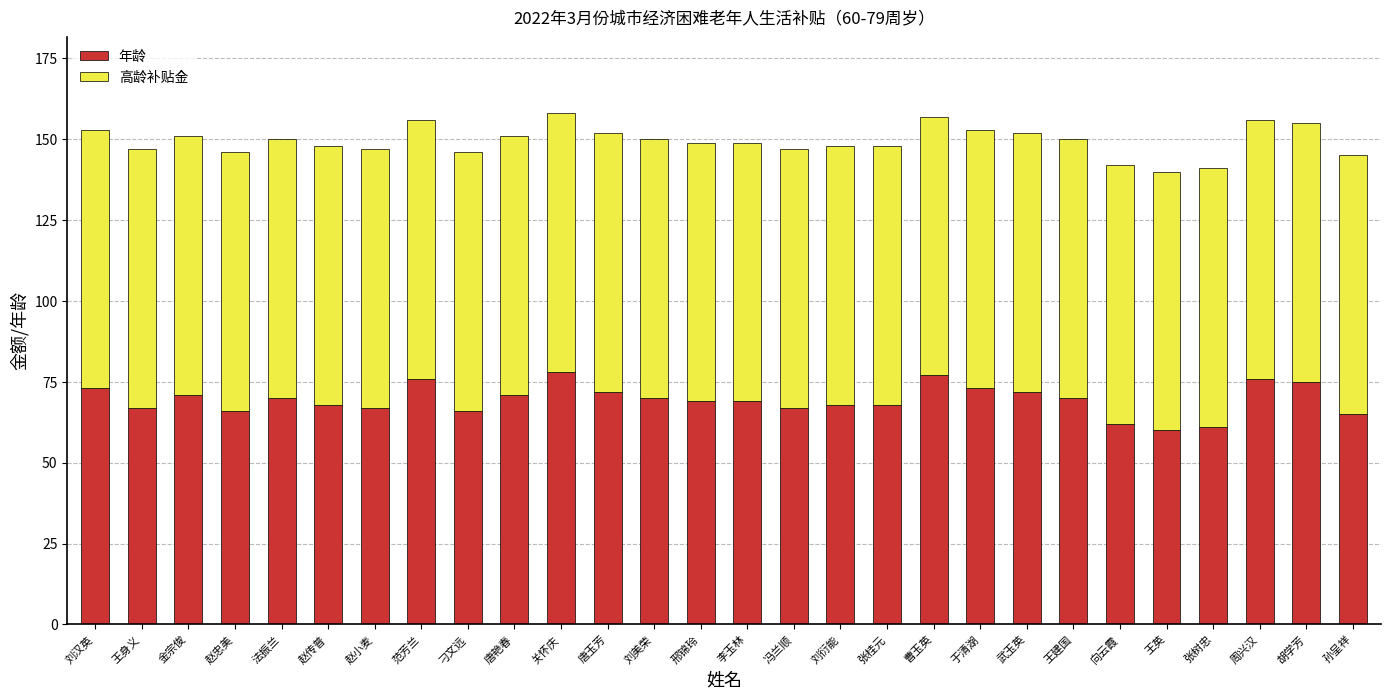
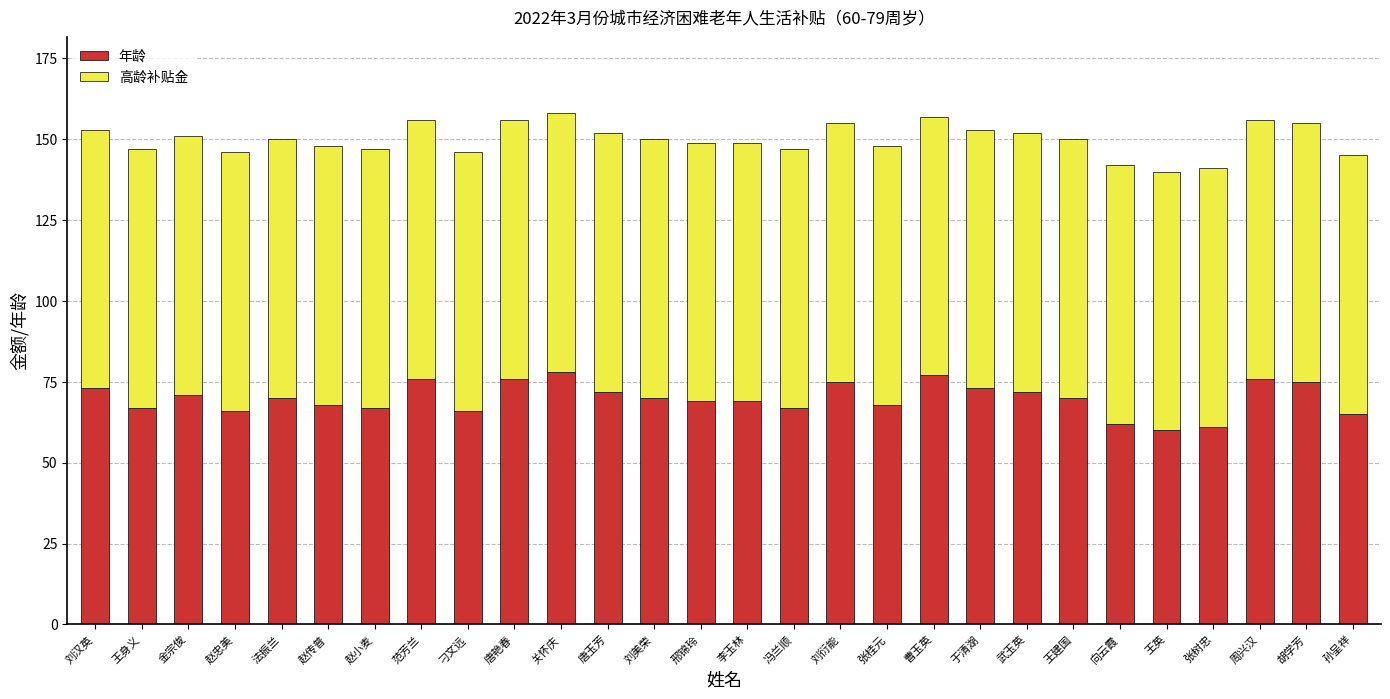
年龄, 唐艳春: 71 -> 76
年龄, 刘衍能: 68 -> 75
